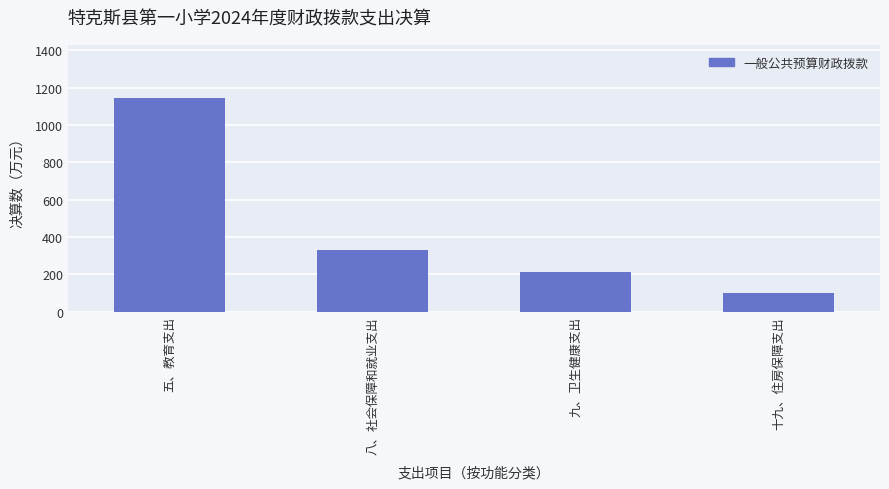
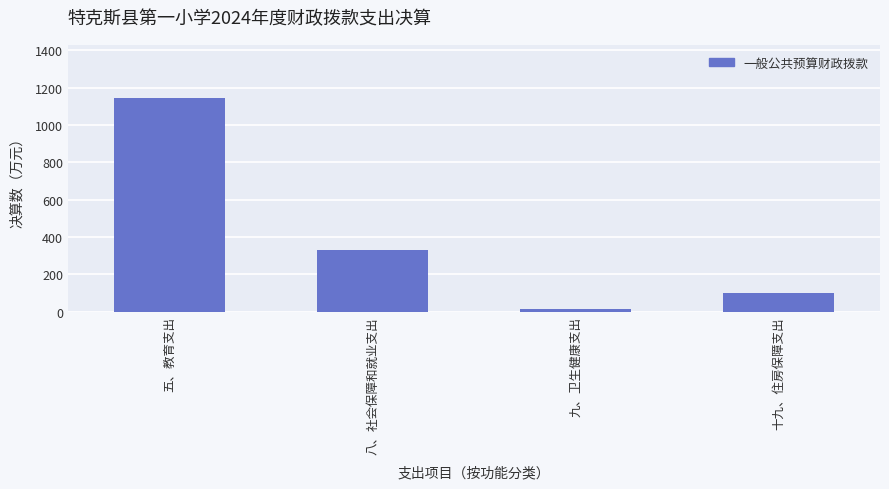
九、卫生健康支出: 210 -> 10
